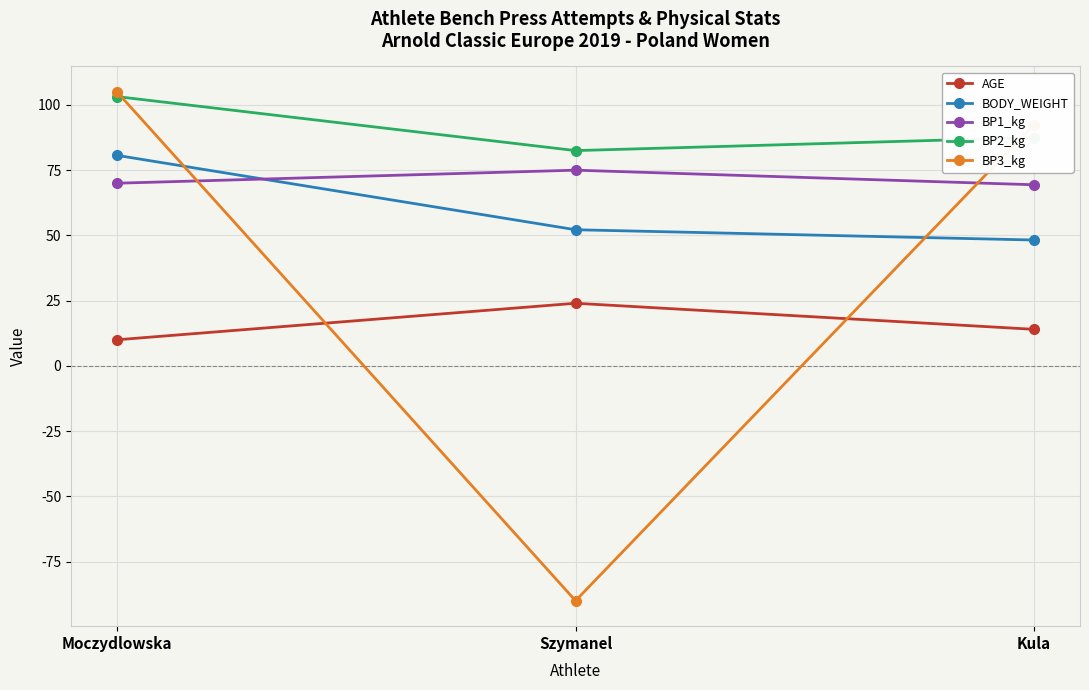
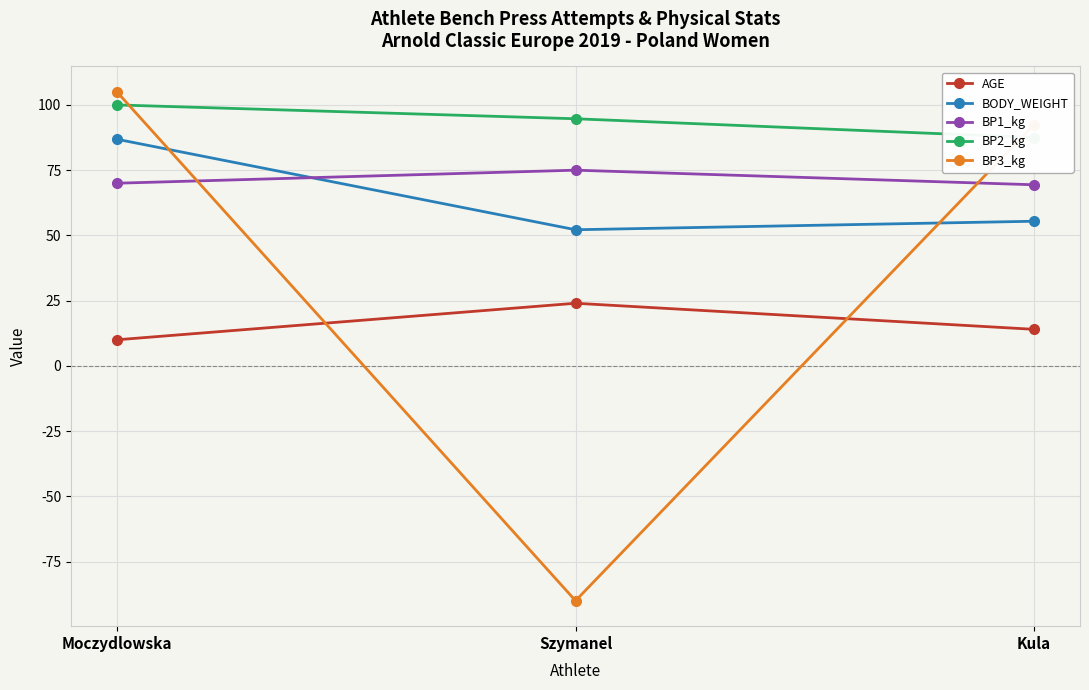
BODY_WEIGHT, Moczydlowska: 81 -> 87
BP2_kg, Moczydlowska: 103 -> 100
BP2_kg, Szymanel: 83 -> 95
BODY_WEIGHT, Kula: 48 -> 55
